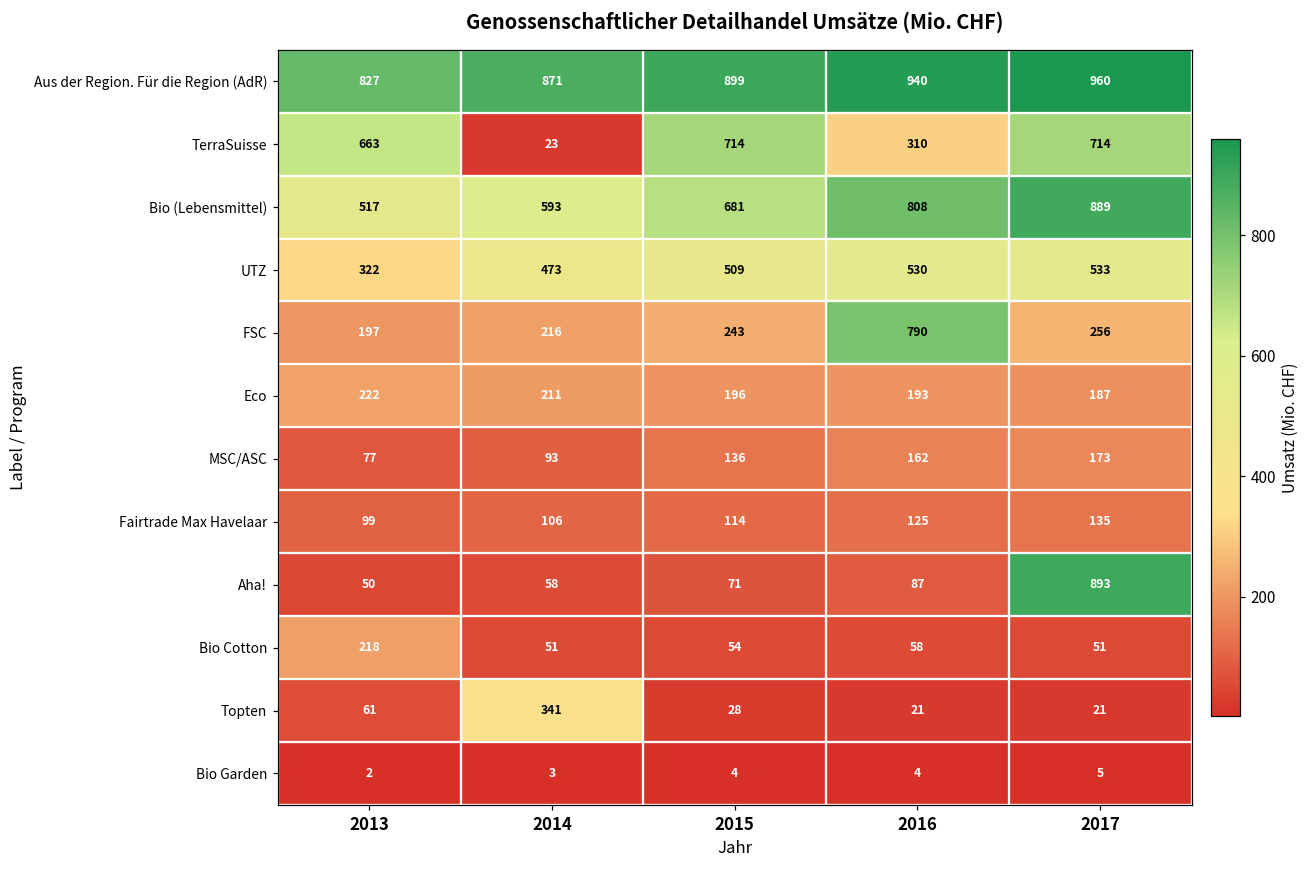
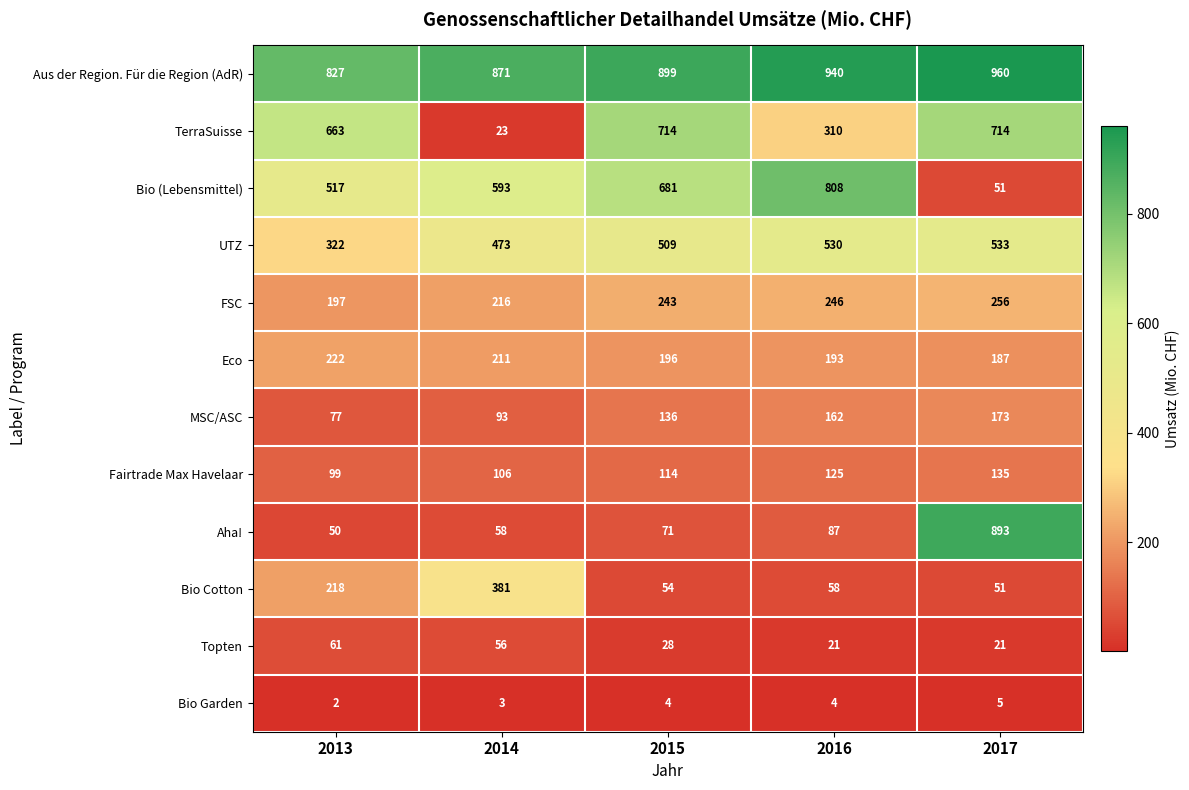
Bio (Lebensmittel), 2017: 889 -> 51
FSC, 2016: 790 -> 246
Bio Cotton, 2014: 51 -> 381
Topten, 2014: 341 -> 56
